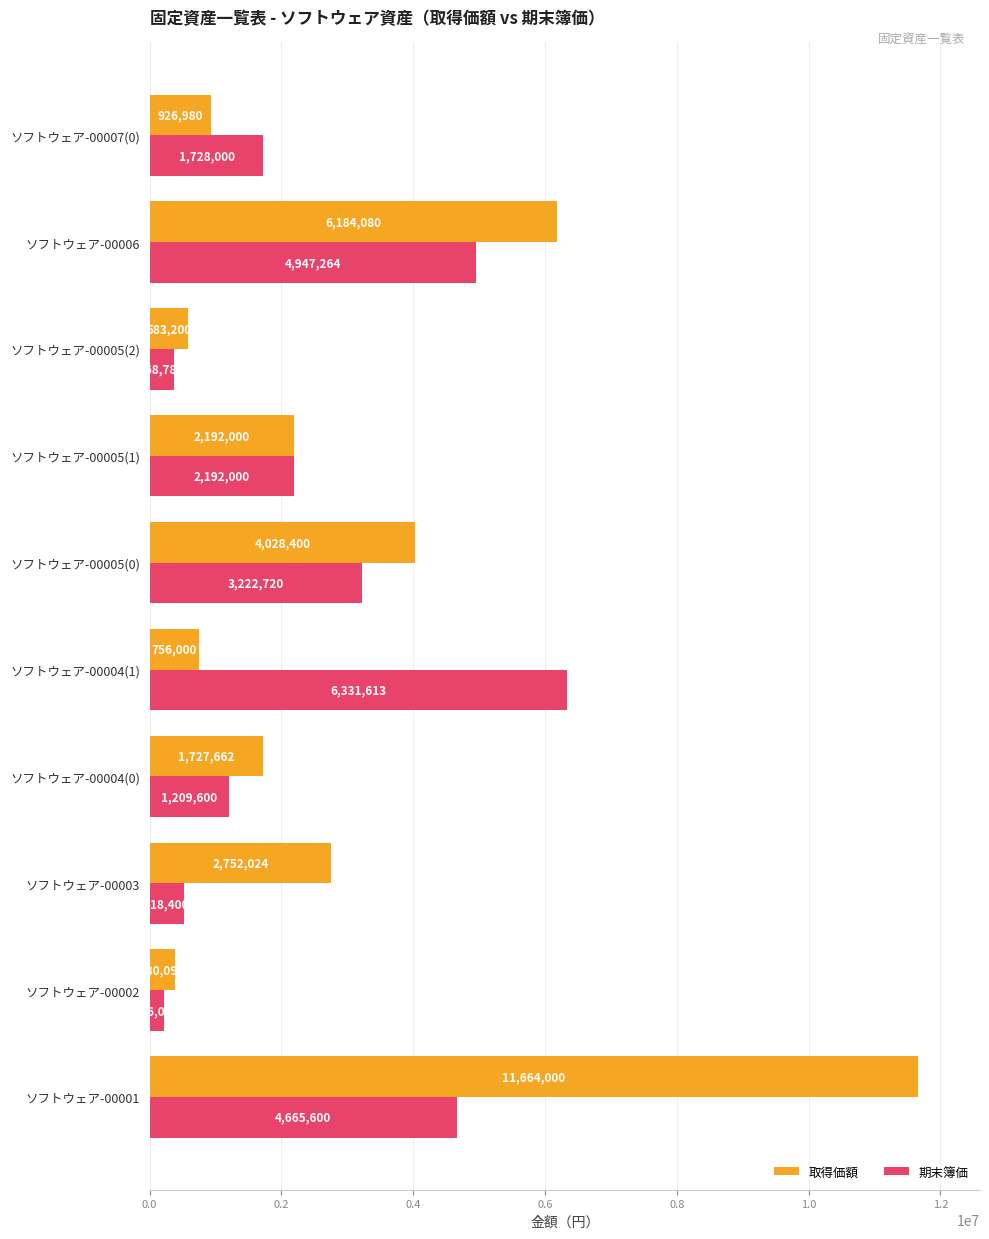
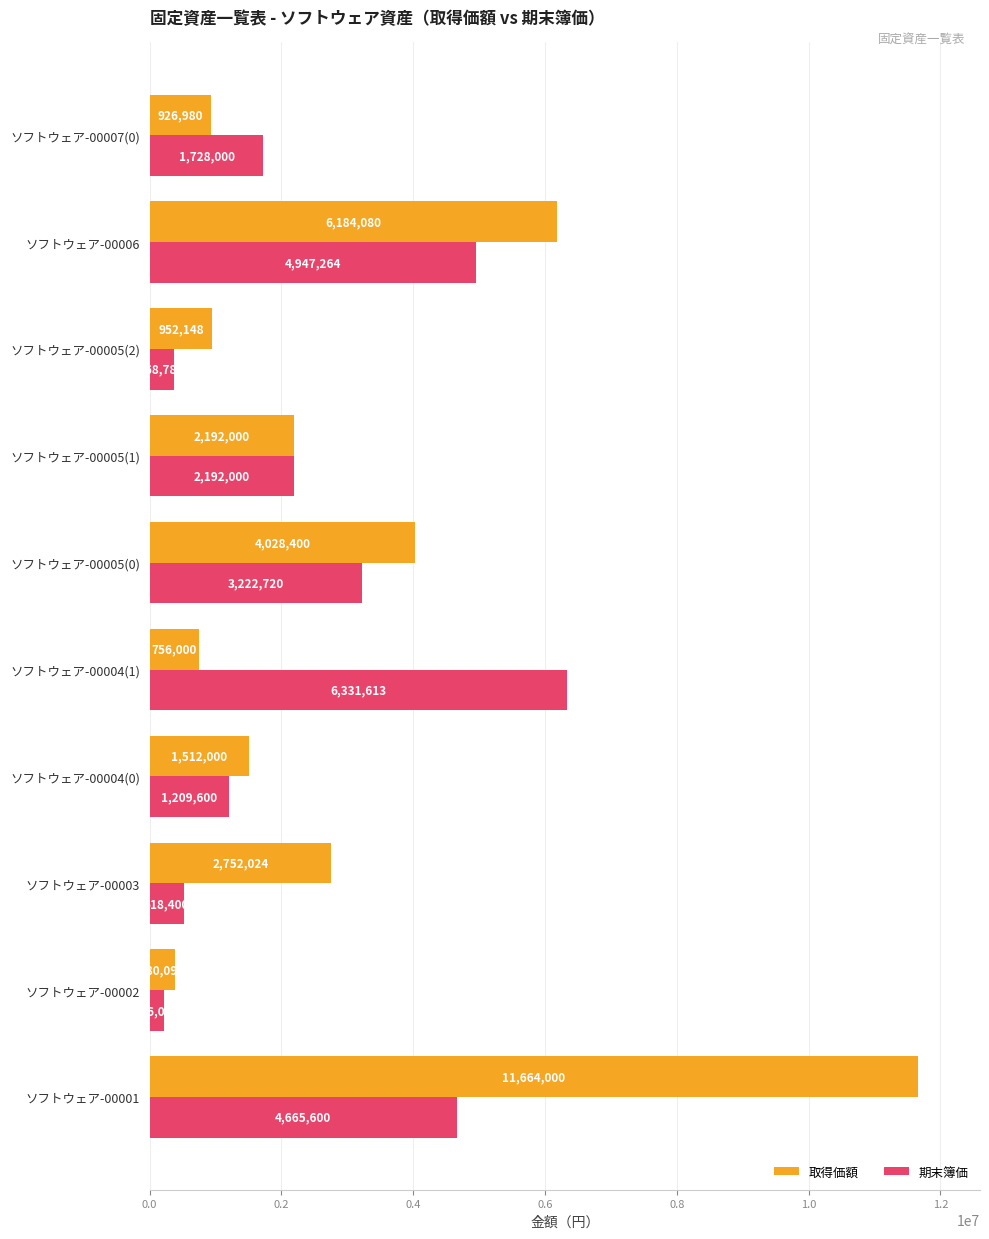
取得価額, ソフトウェア-00005(2): 583,200 -> 952,148
取得価額, ソフトウェア-00004(0): 1,727,662 -> 1,512,000
